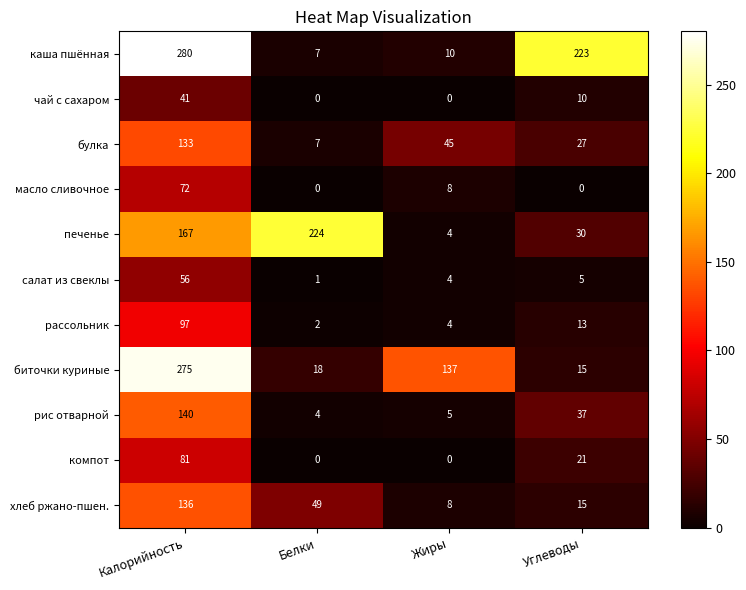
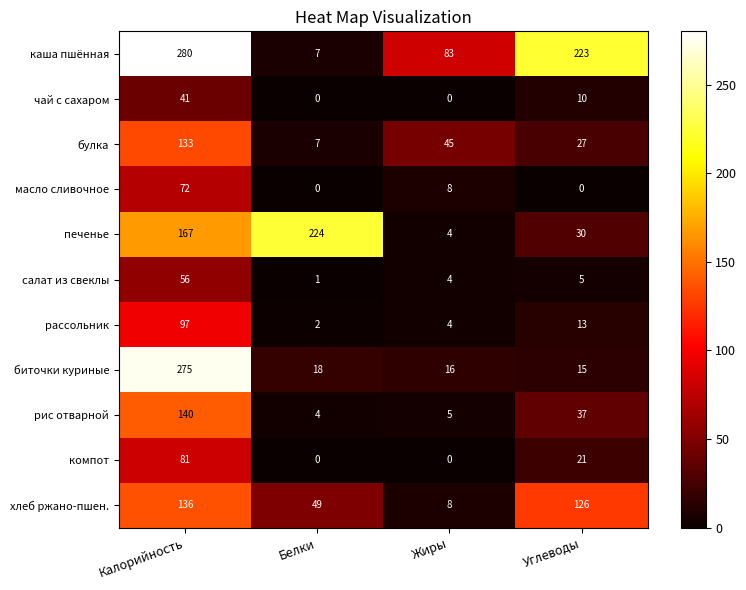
каша пшённая, Жиры: 10 -> 83
биточки куриные, Жиры: 137 -> 16
хлеб ржано-пшен., Углеводы: 15 -> 126
